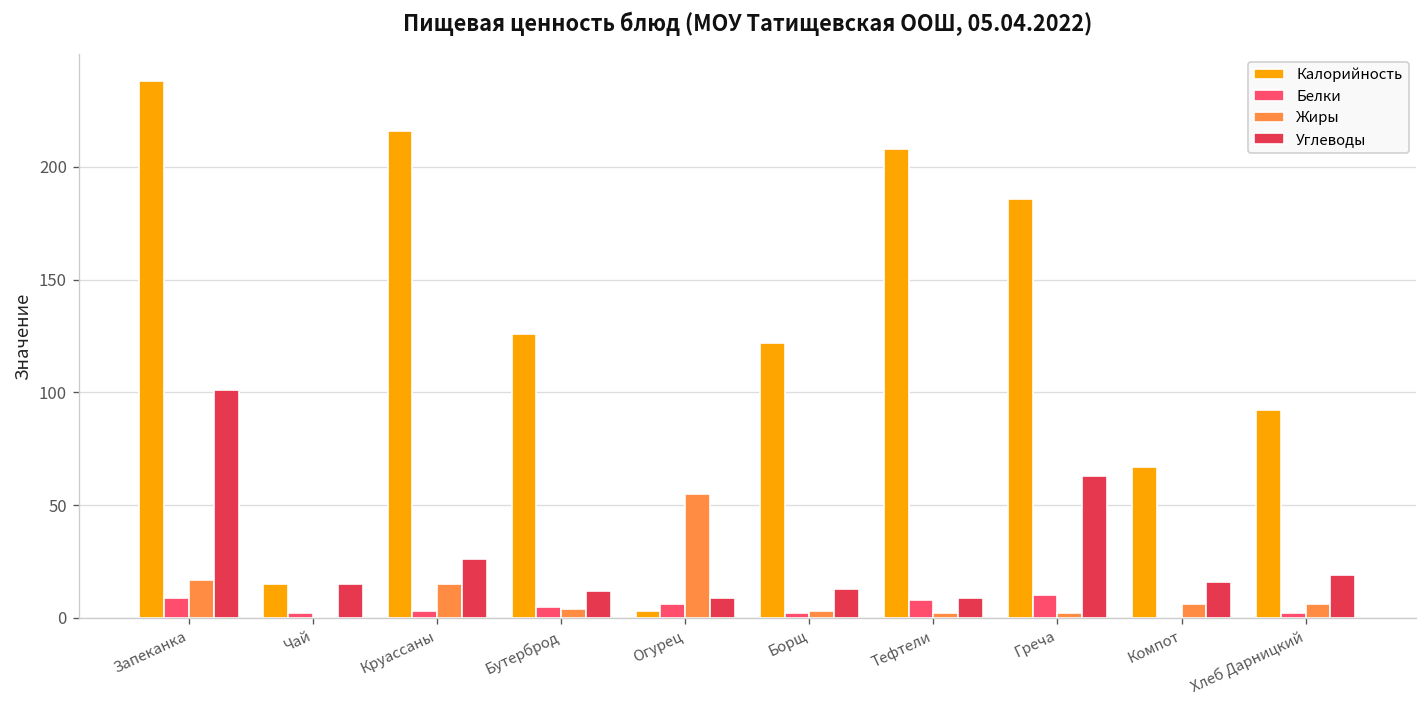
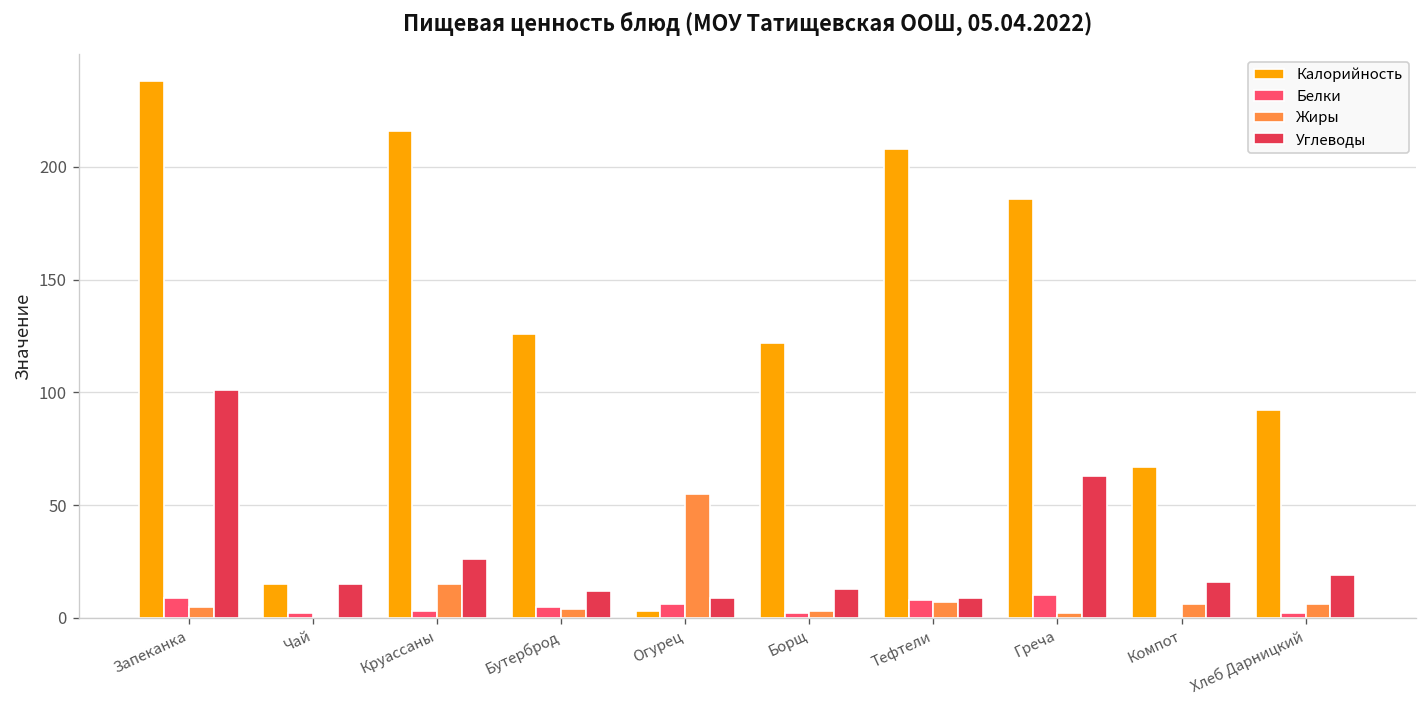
Жиры, Запеканка: 17 -> 5
Жиры, Тефтели: 2 -> 7
